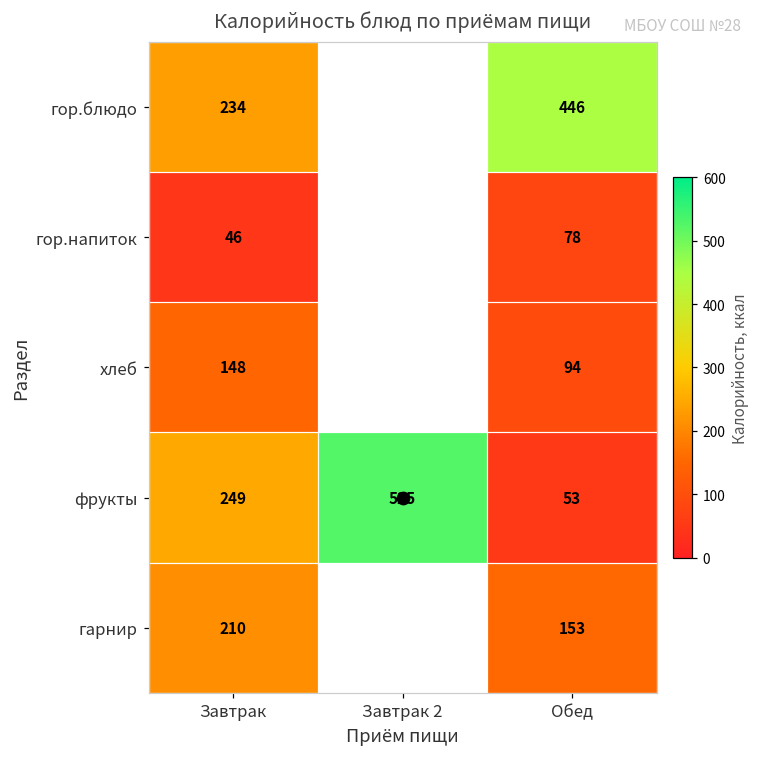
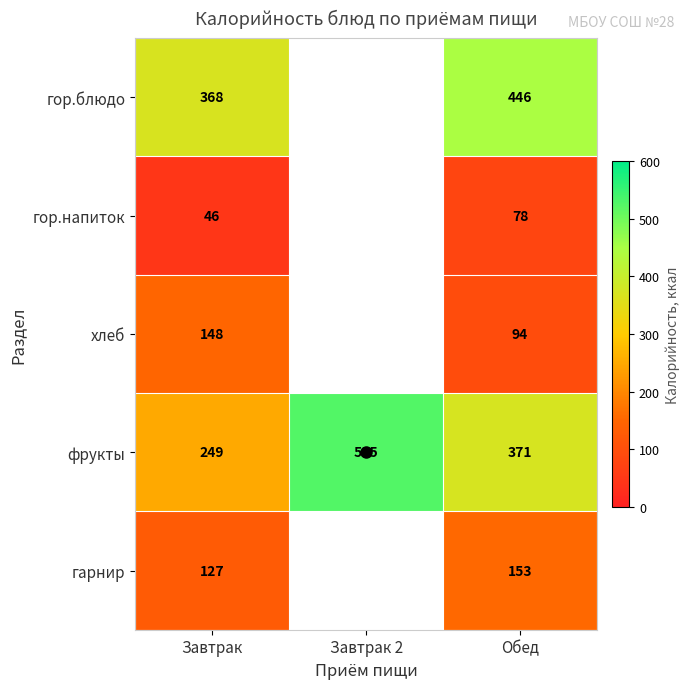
гор.блюдо, Завтрак: 234 -> 368
фрукты, Обед: 53 -> 371
гарнир, Завтрак: 210 -> 127
